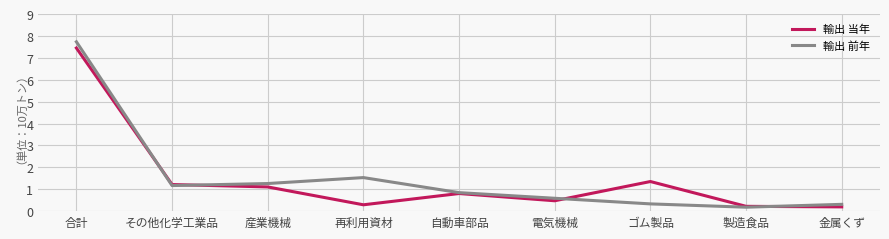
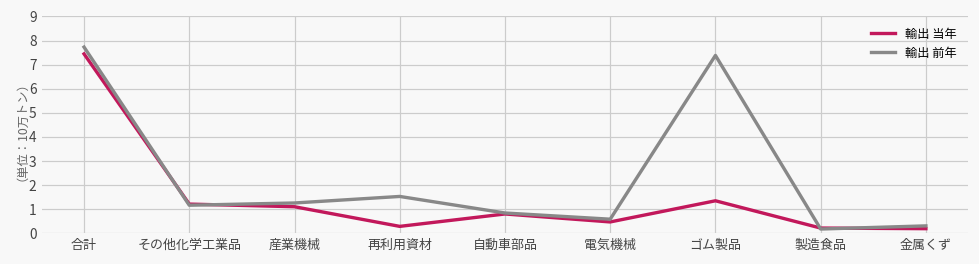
輸出 前年, ゴム製品: 0.3 -> 7.4
